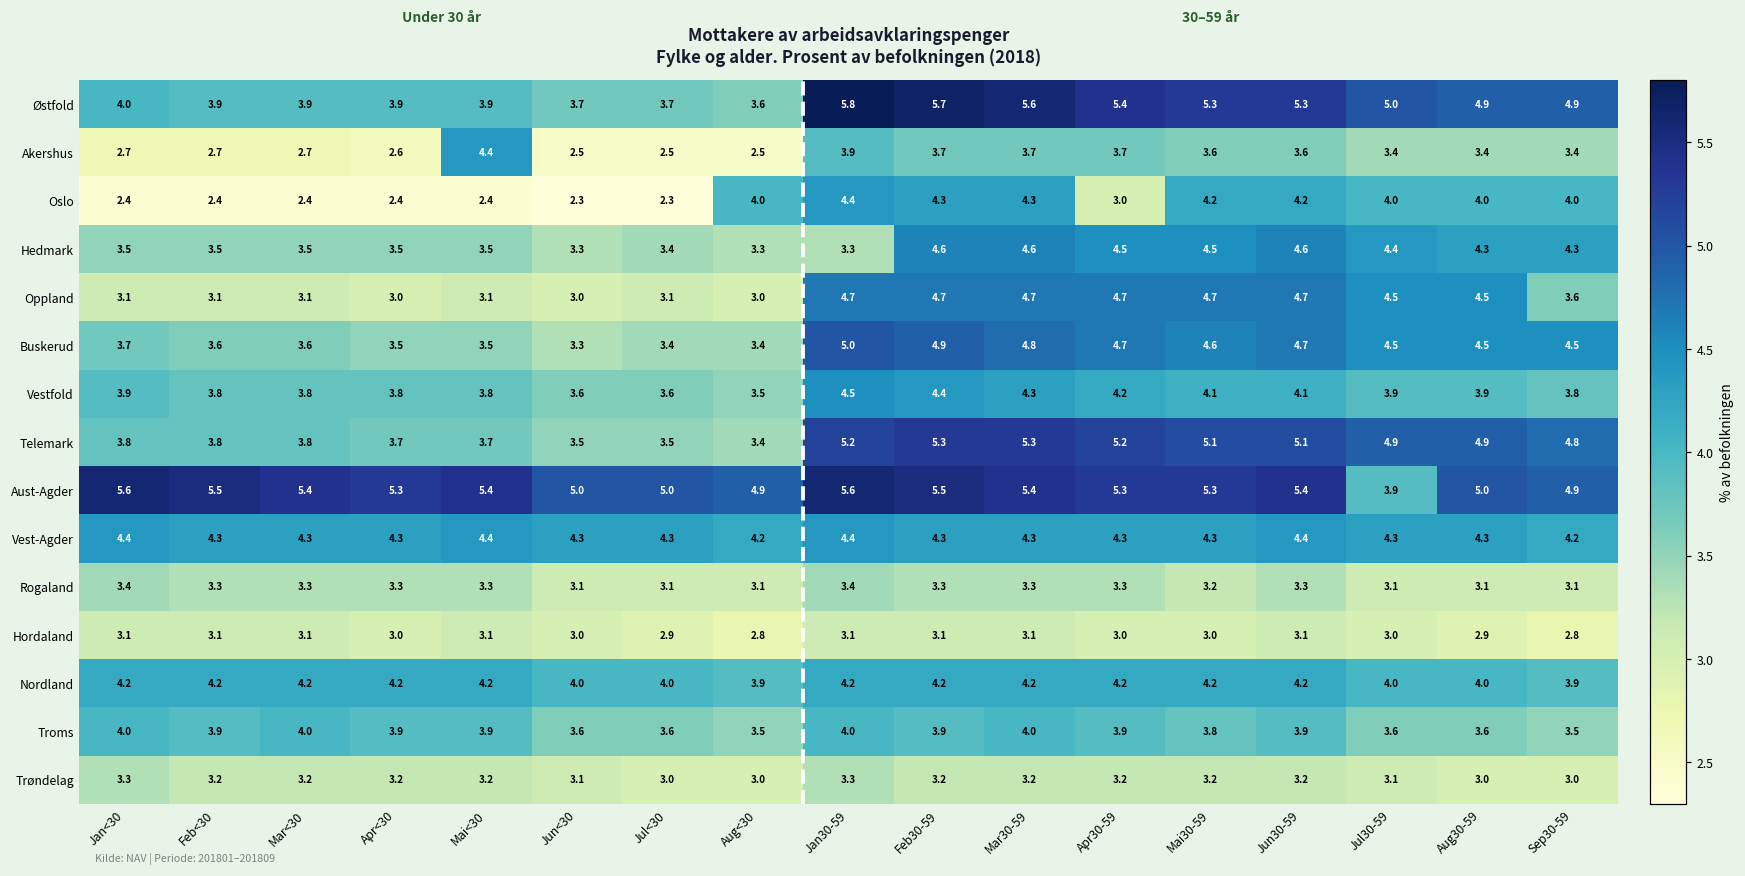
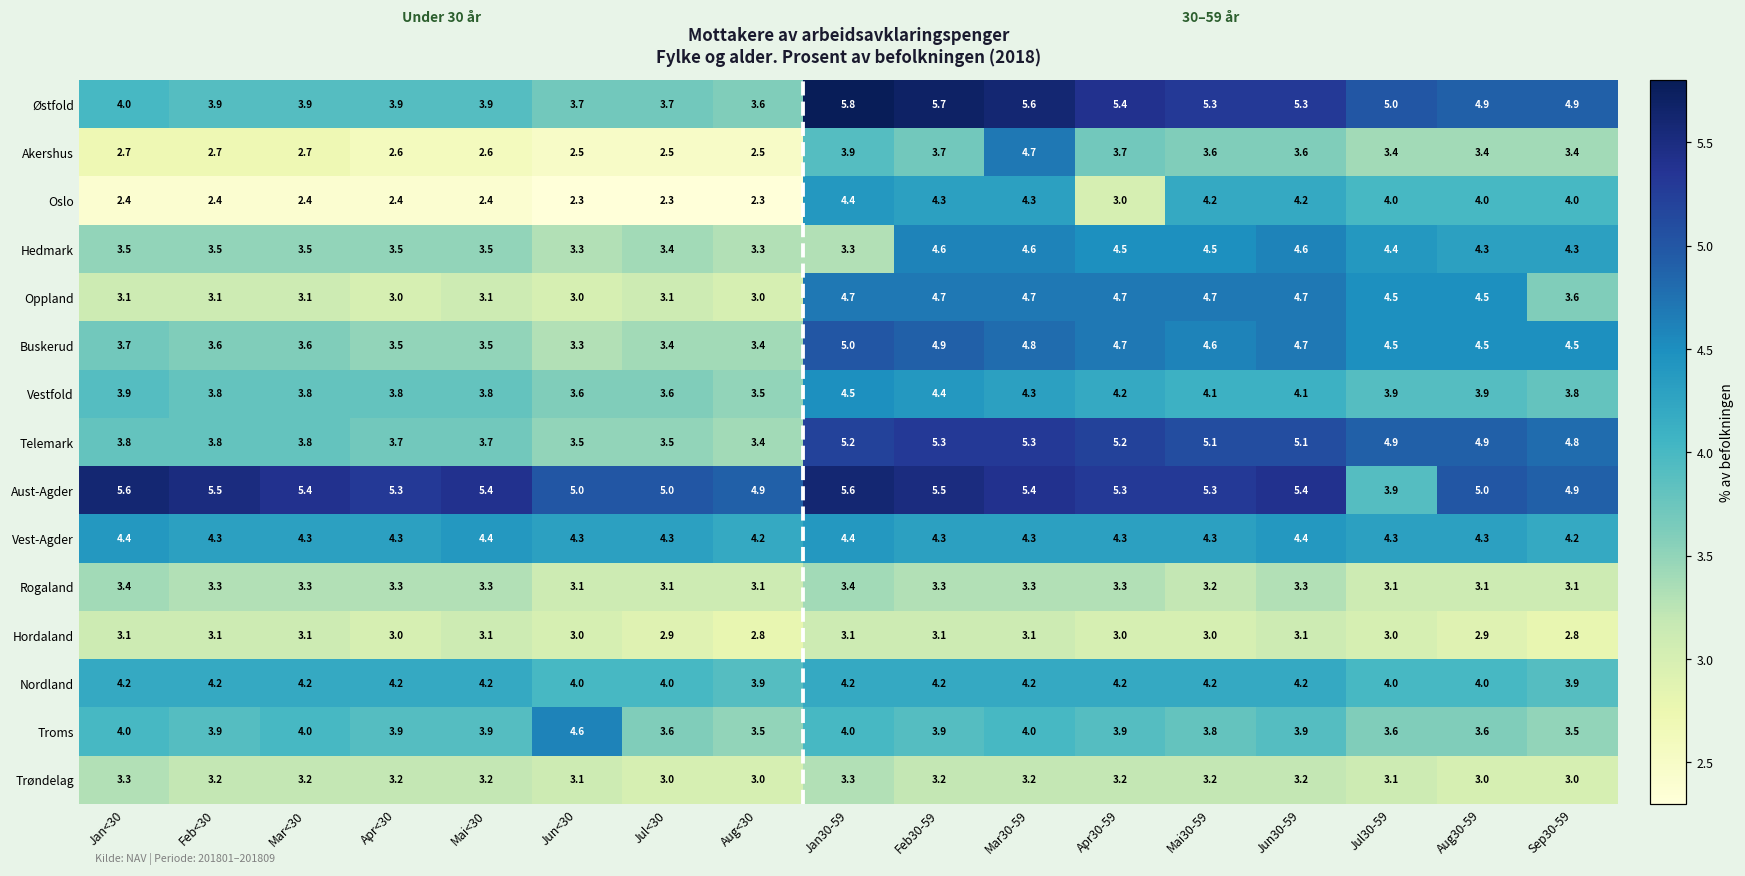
Akershus, Mai<30: 4.4 -> 2.6
Akershus, Mar30-59: 3.7 -> 4.7
Oslo, Aug<30: 4.0 -> 2.3
Troms, Jun<30: 3.6 -> 4.6
